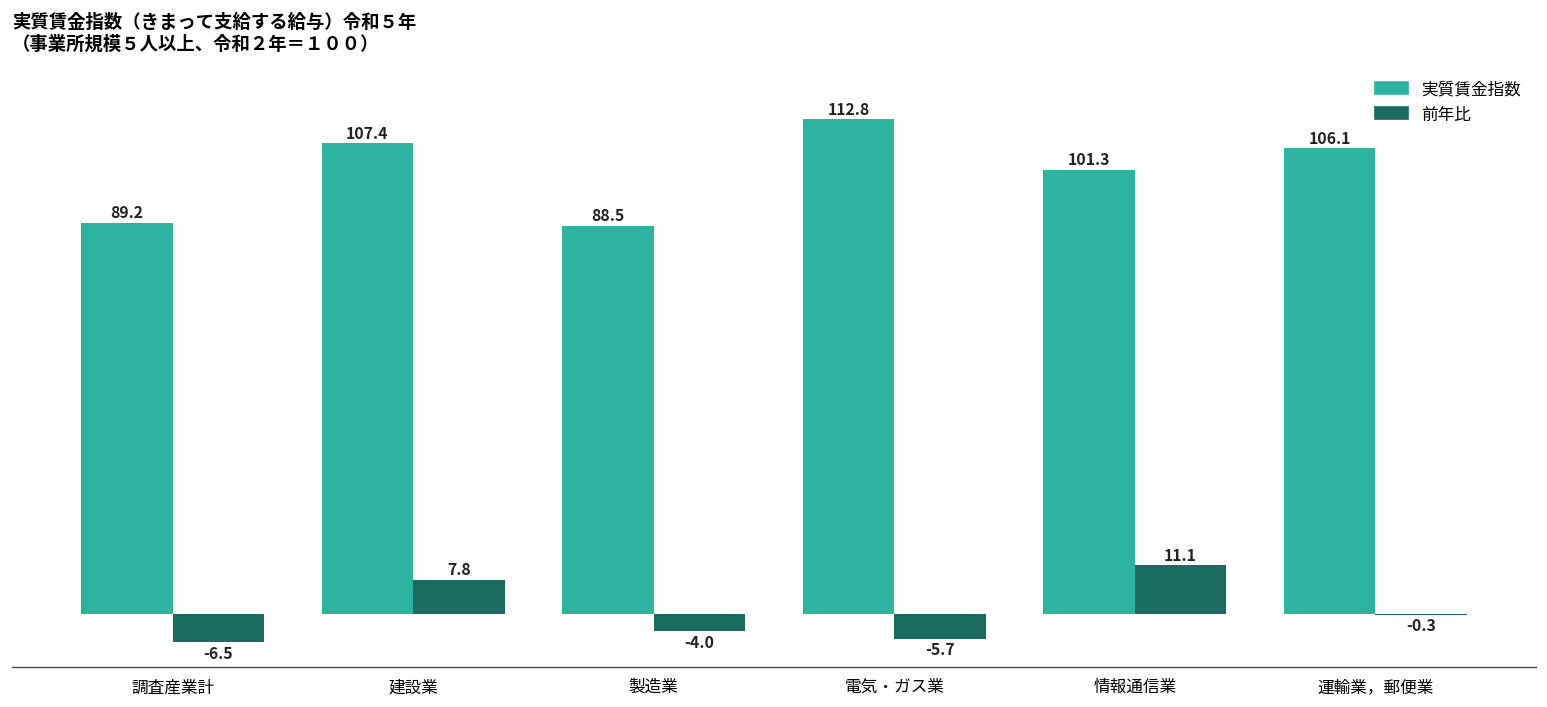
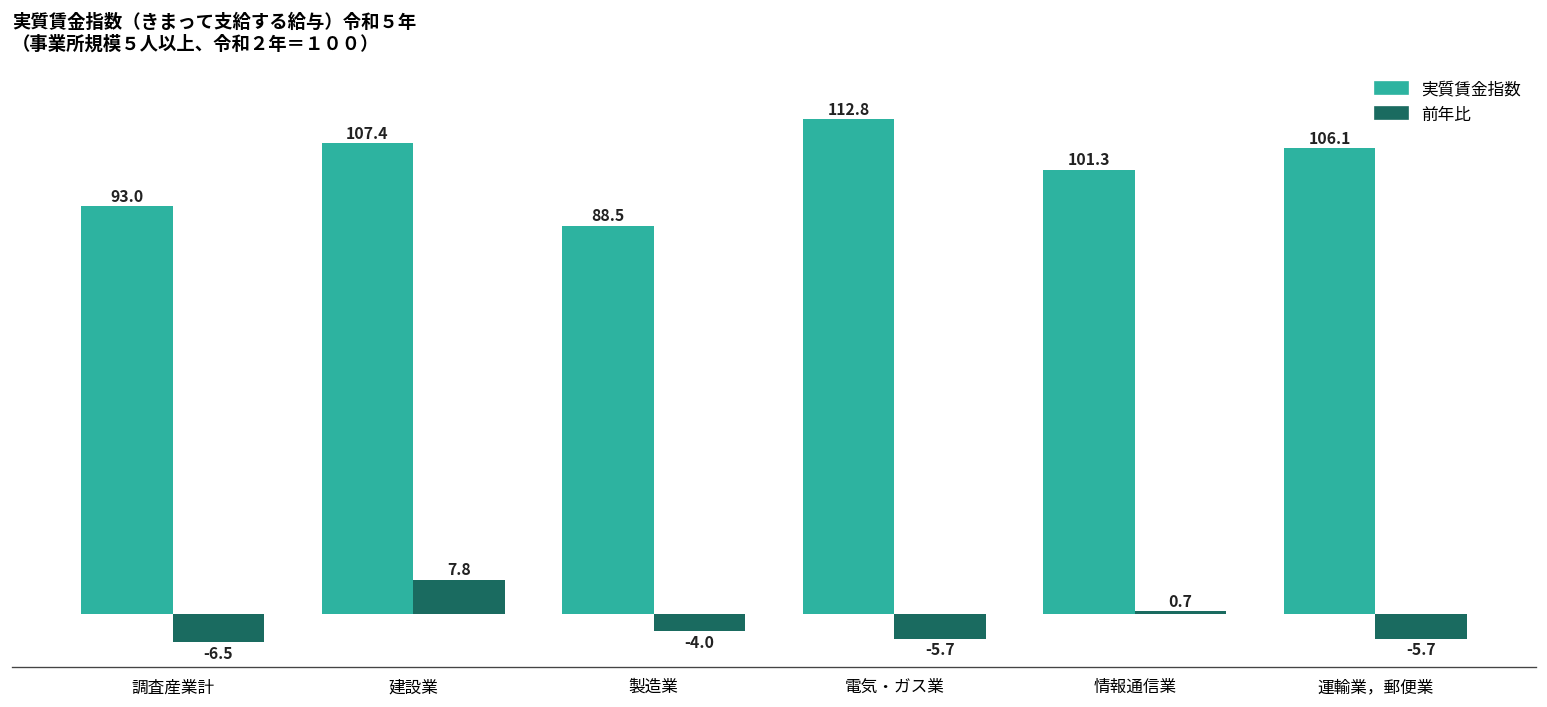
実質賃金指数, 調査産業計: 89.2 -> 93.0
前年比, 情報通信業: 11.1 -> 0.7
前年比, 運輸業，郵便業: -0.3 -> -5.7
